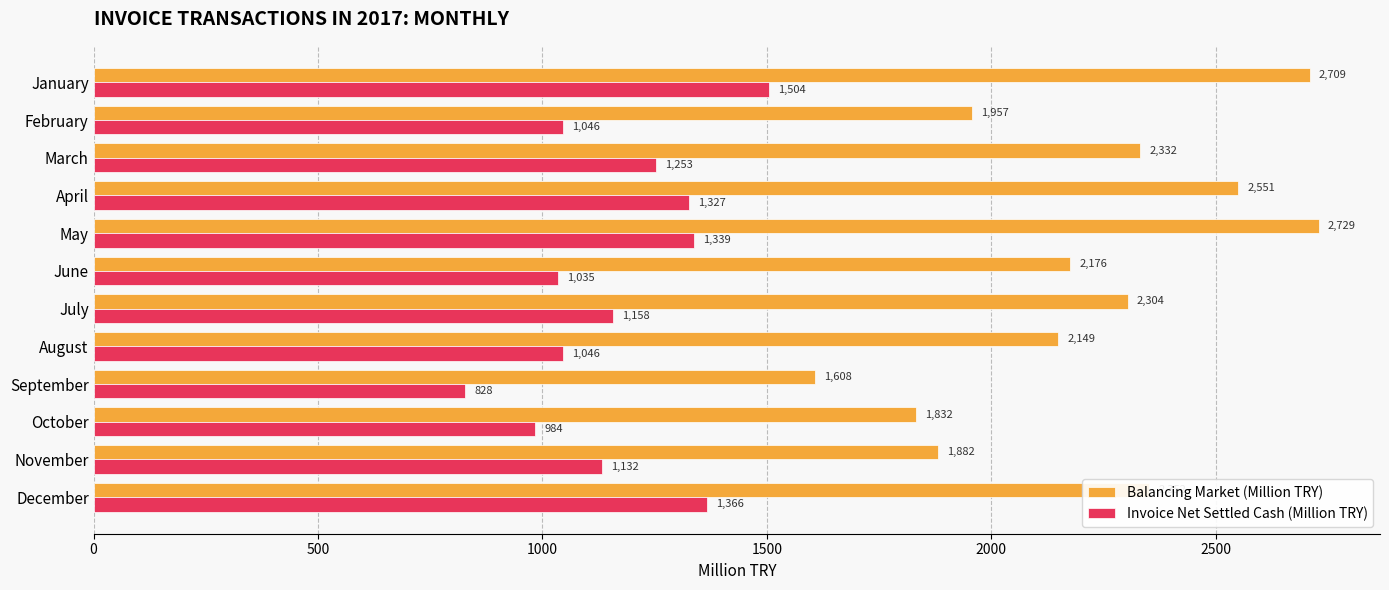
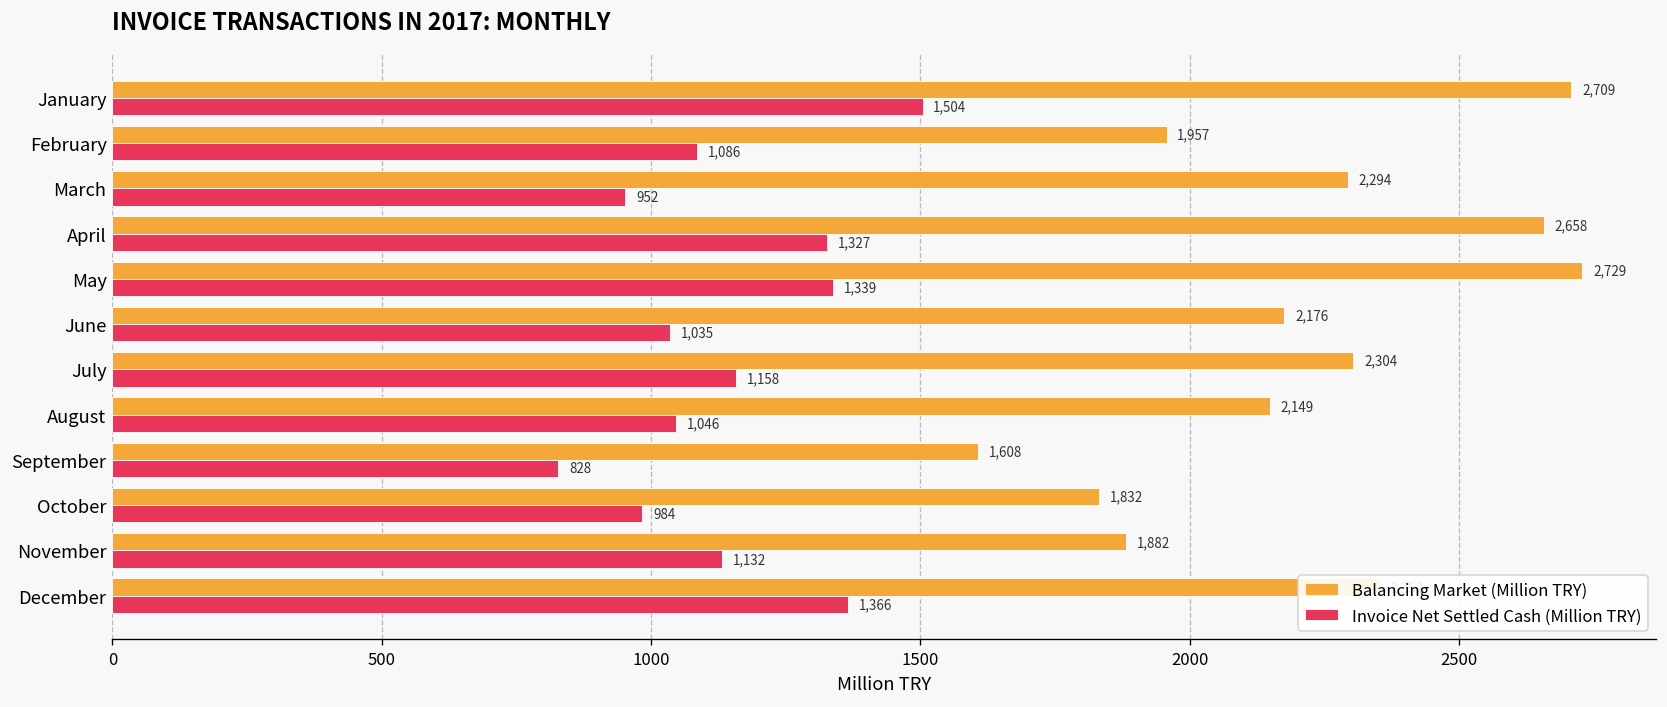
Invoice Net Settled Cash (Million TRY), February: 1,046 -> 1,086
Balancing Market (Million TRY), March: 2,332 -> 2,294
Invoice Net Settled Cash (Million TRY), March: 1,253 -> 952
Balancing Market (Million TRY), April: 2,551 -> 2,658
